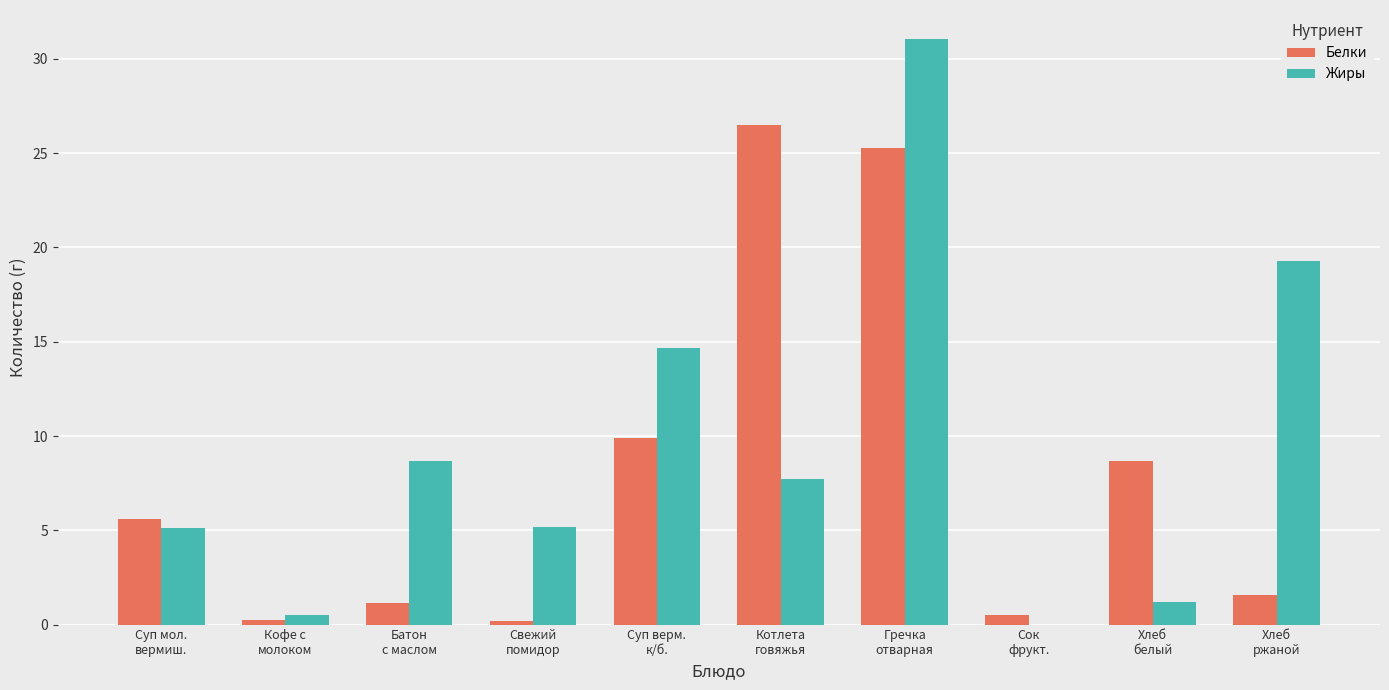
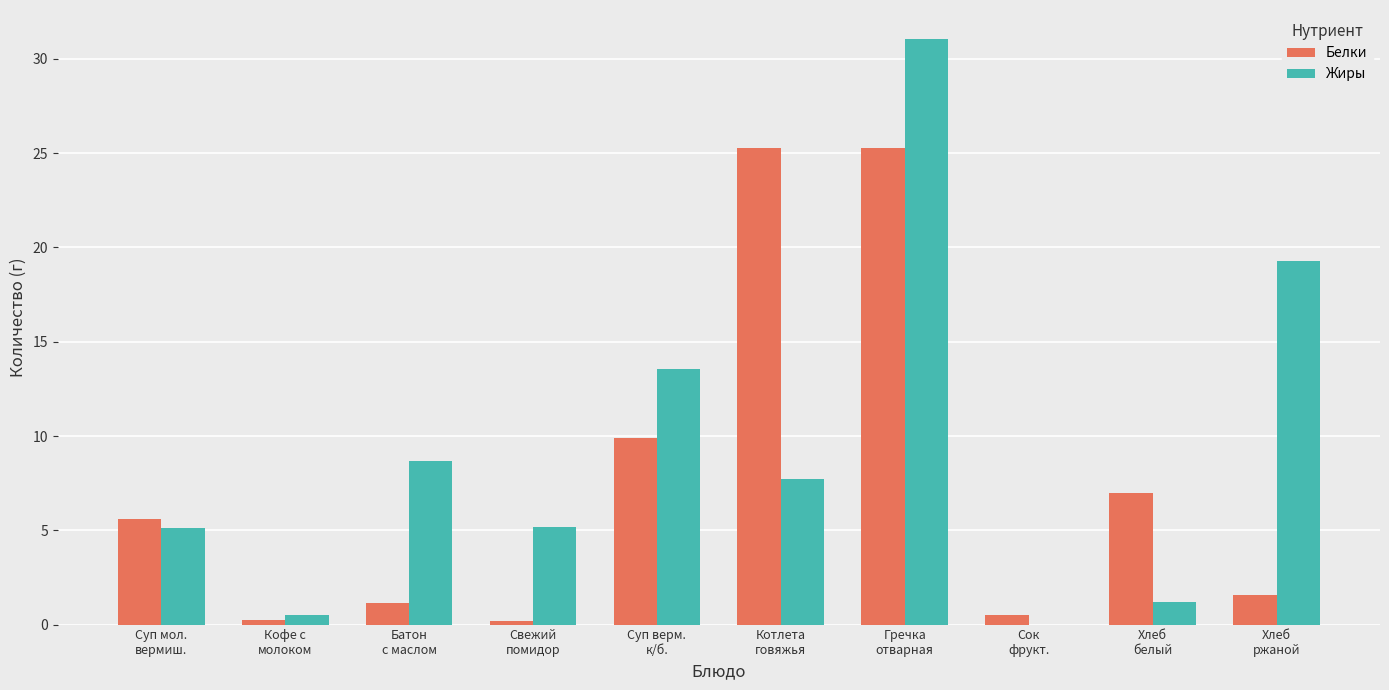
Жиры, Суп верм. к/б.: 14.7 -> 13.6
Белки, Котлета говяжья: 26.5 -> 25.3
Белки, Хлеб белый: 8.7 -> 7.0
